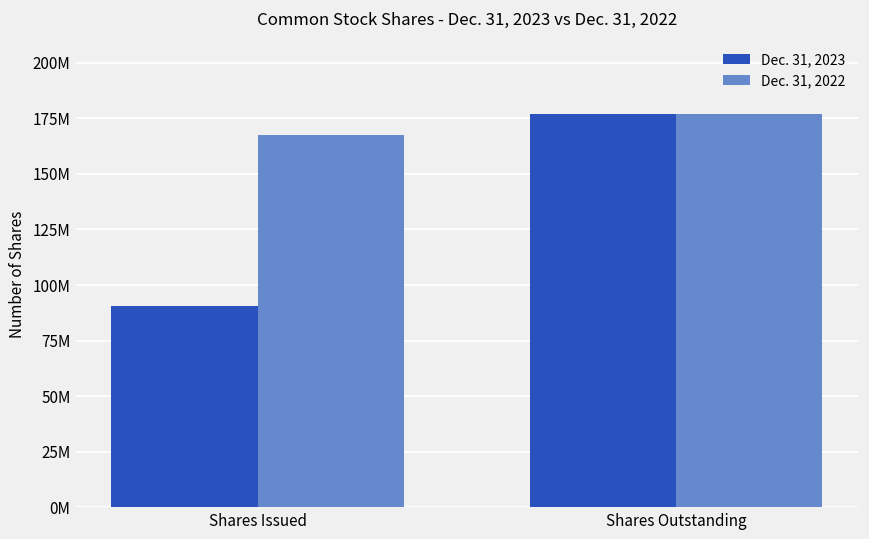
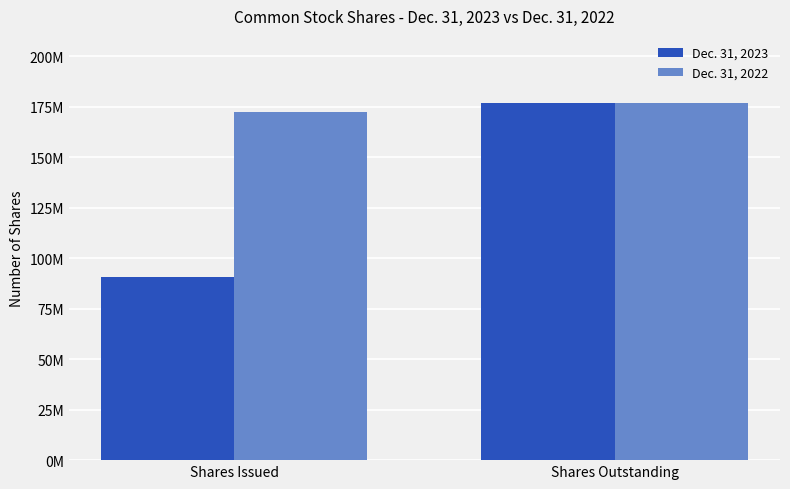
Dec. 31, 2022, Shares Issued: 167000000 -> 172000000
